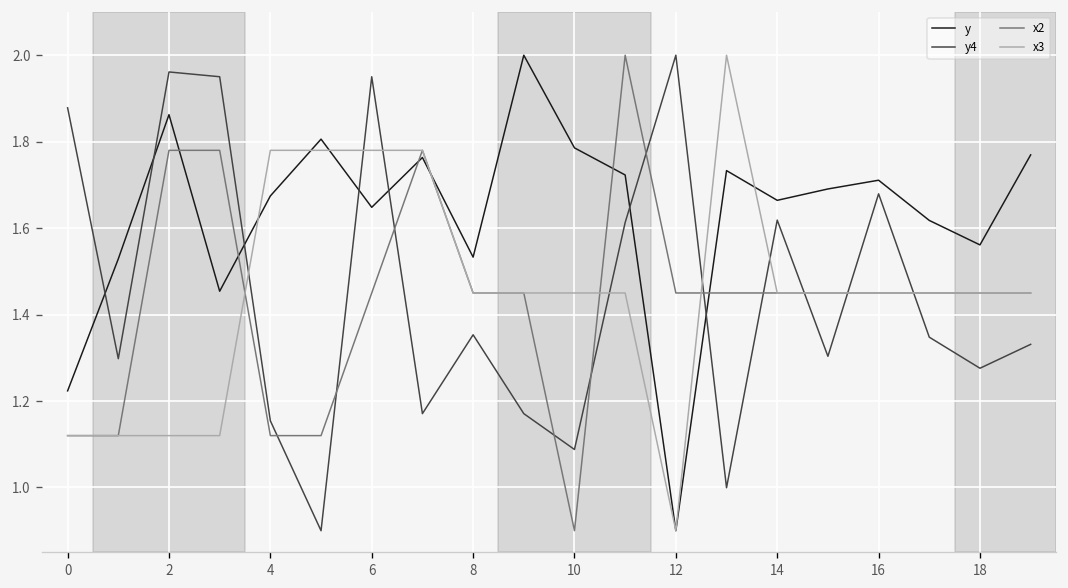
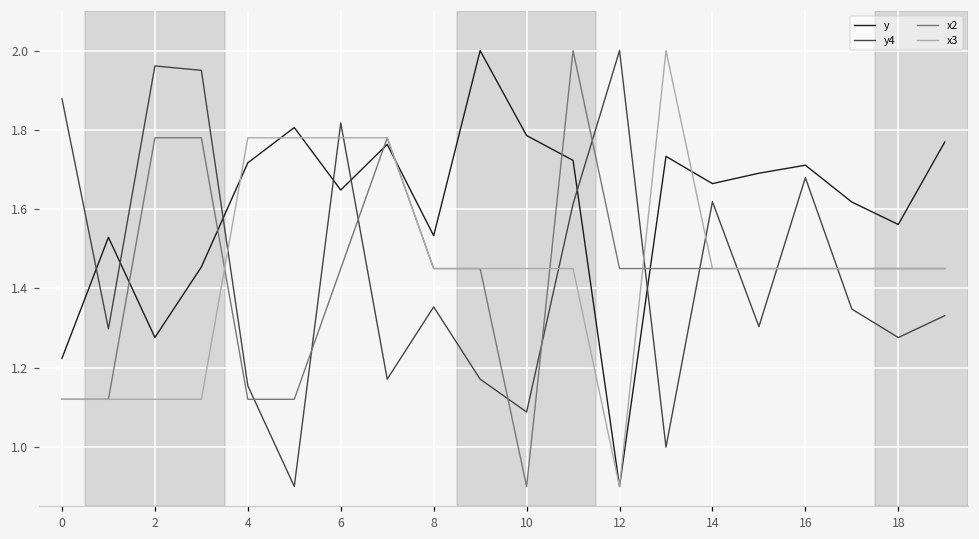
y, 2: 1.86 -> 1.28
y, 4: 1.67 -> 1.72
y4, 6: 1.95 -> 1.82
